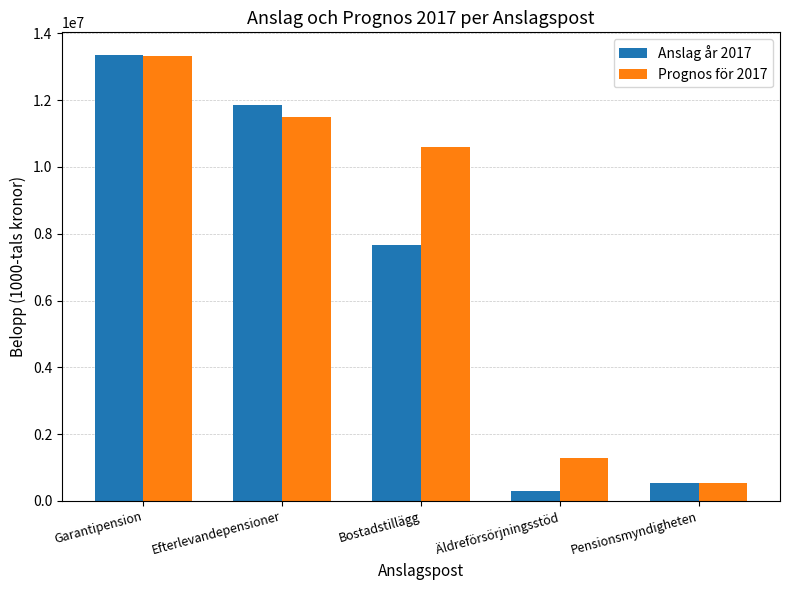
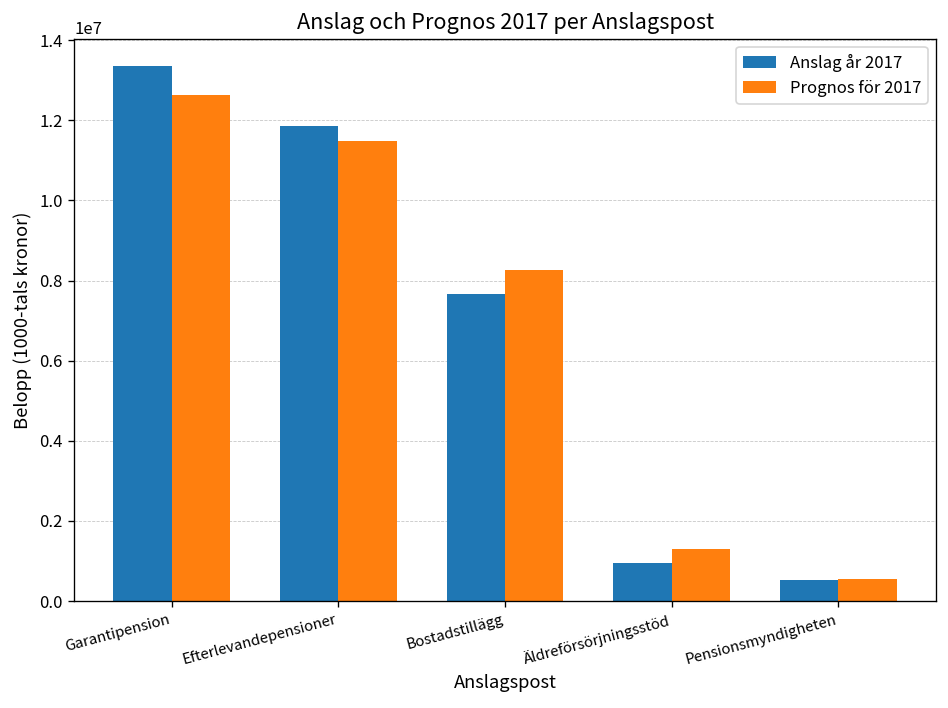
Prognos för 2017, Garantipension: 13300000 -> 12600000
Prognos för 2017, Bostadstillägg: 10600000 -> 8300000
Anslag år 2017, Äldreförsörjningsstöd: 300000 -> 1000000
